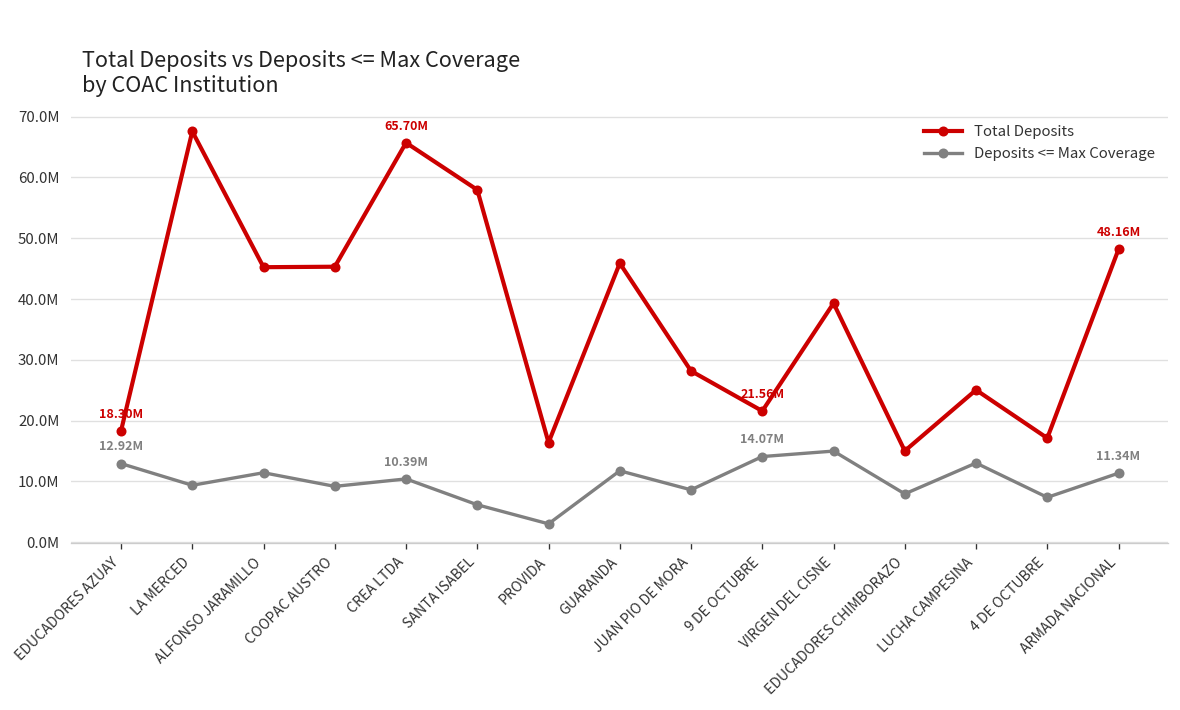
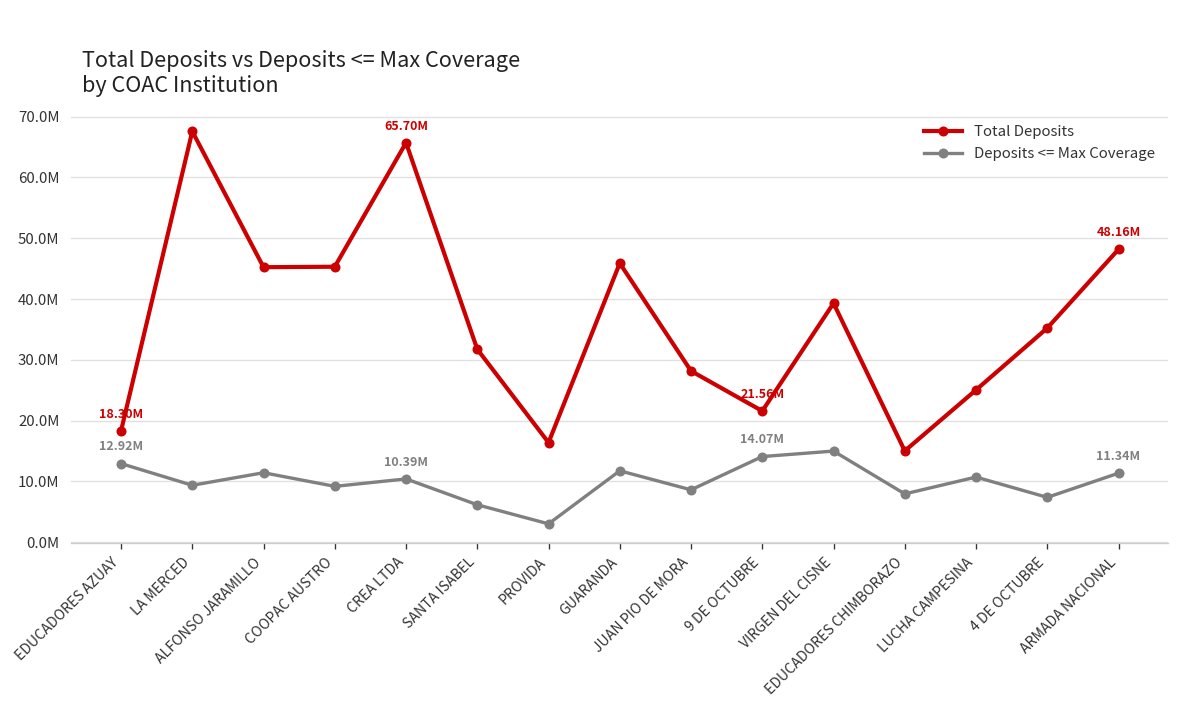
Total Deposits, SANTA ISABEL: 58000000 -> 32000000
Deposits <= Max Coverage, LUCHA CAMPESINA: 13000000 -> 11000000
Total Deposits, 4 DE OCTUBRE: 17000000 -> 35000000
